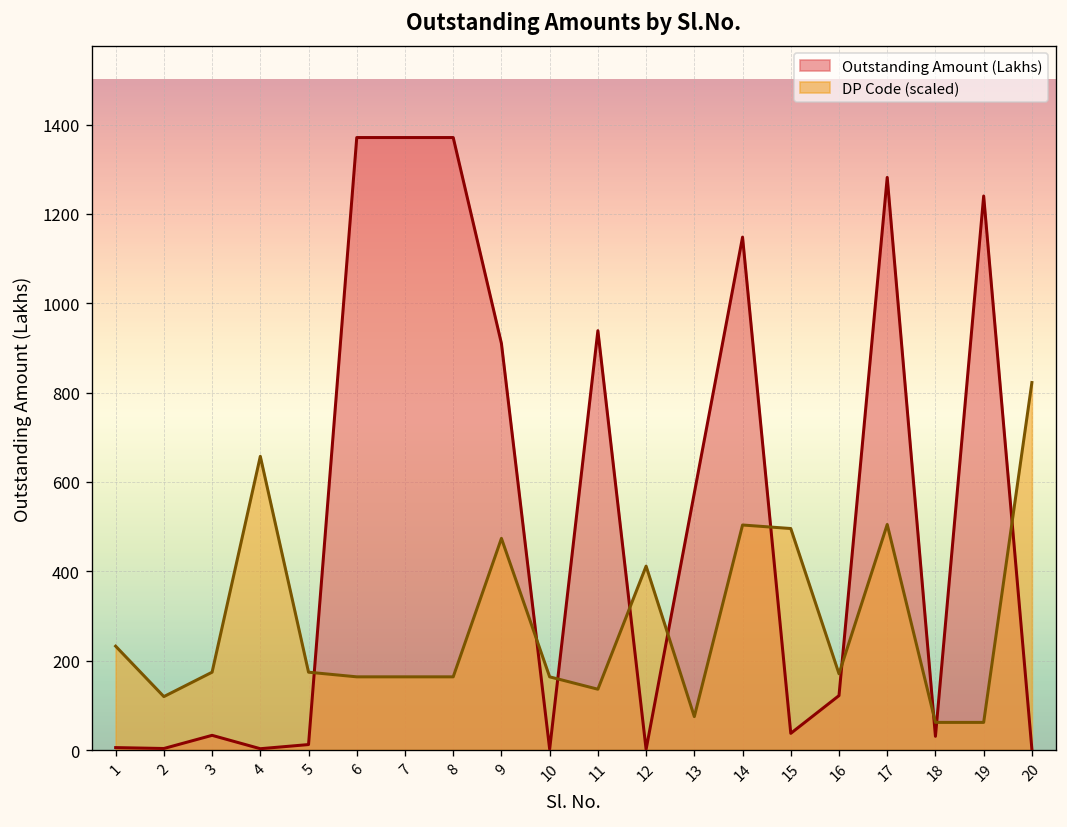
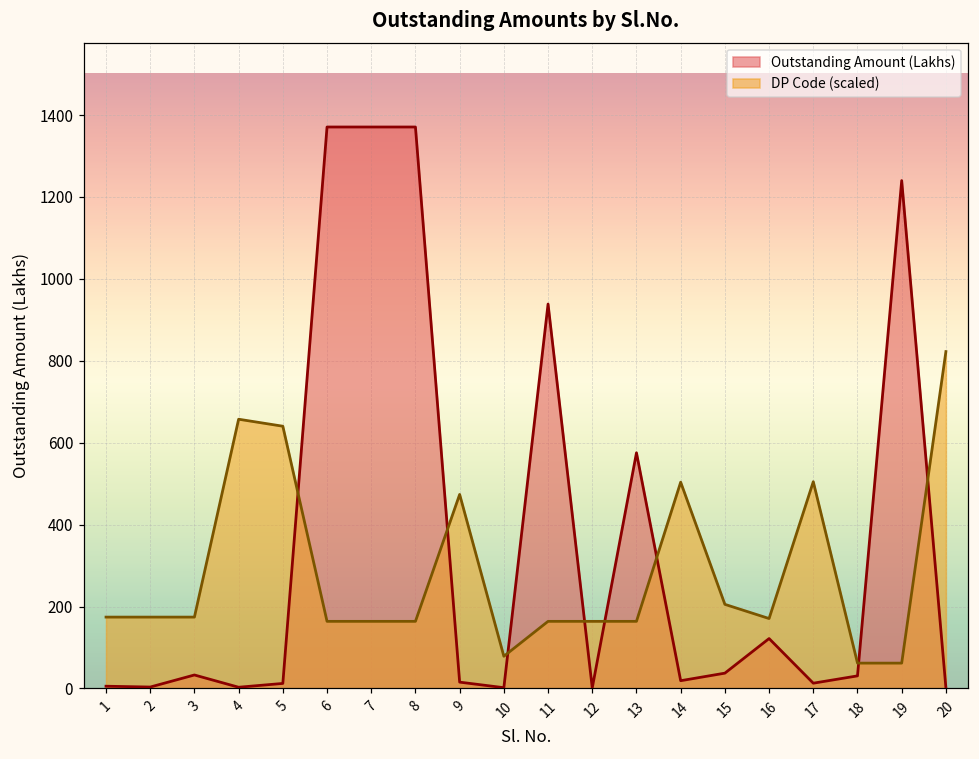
DP Code (scaled), 1: 230 -> 170
DP Code (scaled), 2: 120 -> 170
DP Code (scaled), 5: 170 -> 640
Outstanding Amount (Lakhs), 9: 910 -> 20
DP Code (scaled), 10: 160 -> 80
DP Code (scaled), 11: 140 -> 160
DP Code (scaled), 12: 410 -> 160
DP Code (scaled), 13: 70 -> 160
Outstanding Amount (Lakhs), 14: 1150 -> 20
DP Code (scaled), 15: 500 -> 210
Outstanding Amount (Lakhs), 17: 1280 -> 10
